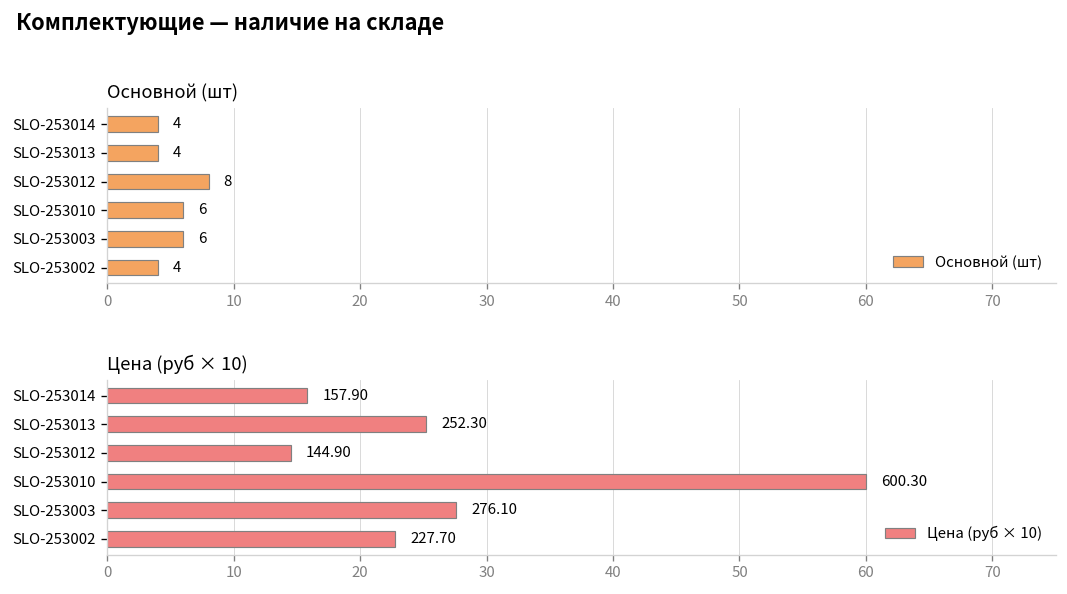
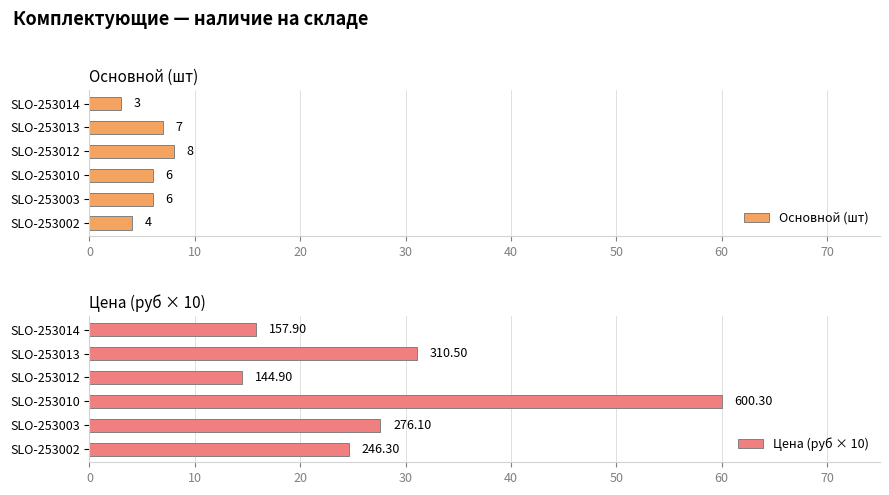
Основной (шт), SLO-253014: 4 -> 3
Основной (шт), SLO-253013: 4 -> 7
Цена (руб × 10), SLO-253013: 252.30 -> 310.50
Цена (руб × 10), SLO-253002: 227.70 -> 246.30
